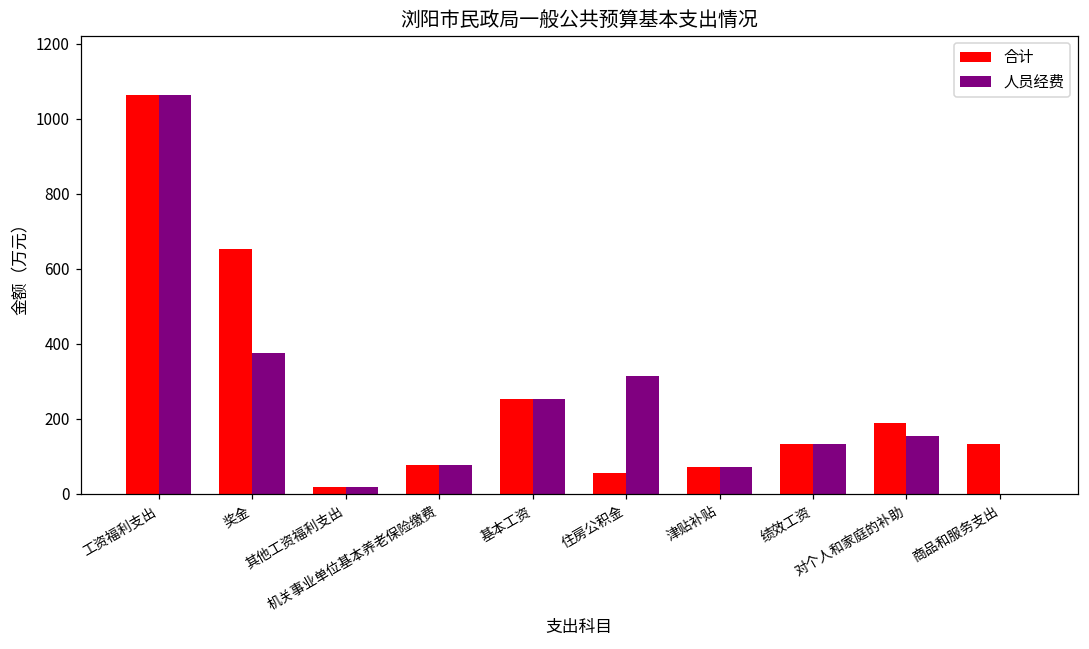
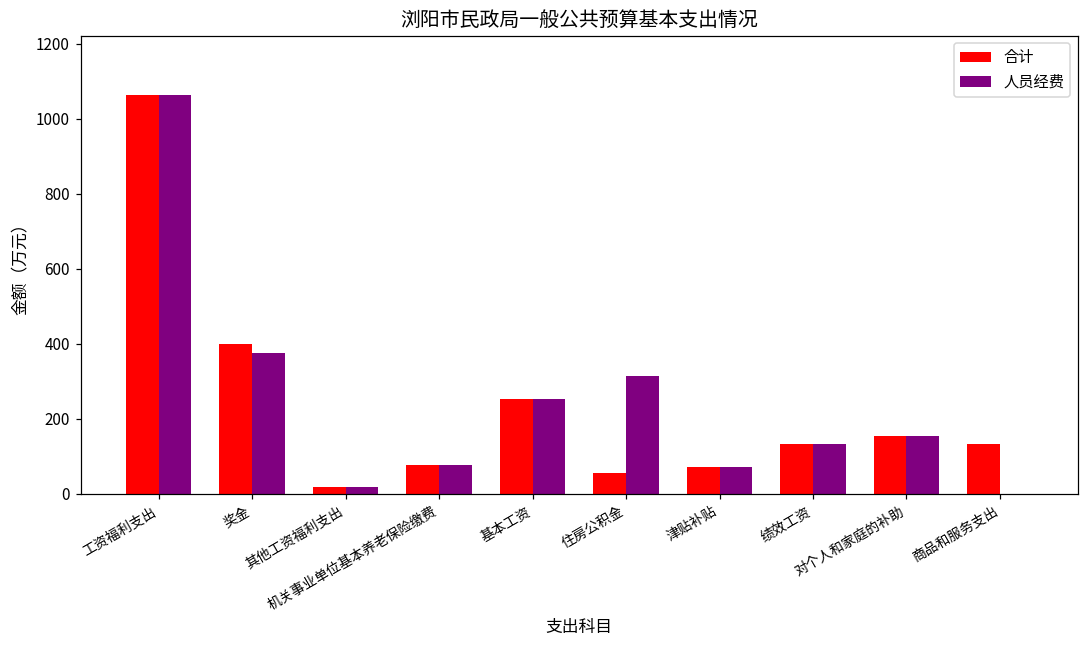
合计, 奖金: 650 -> 400
合计, 对个人和家庭的补助: 190 -> 150
